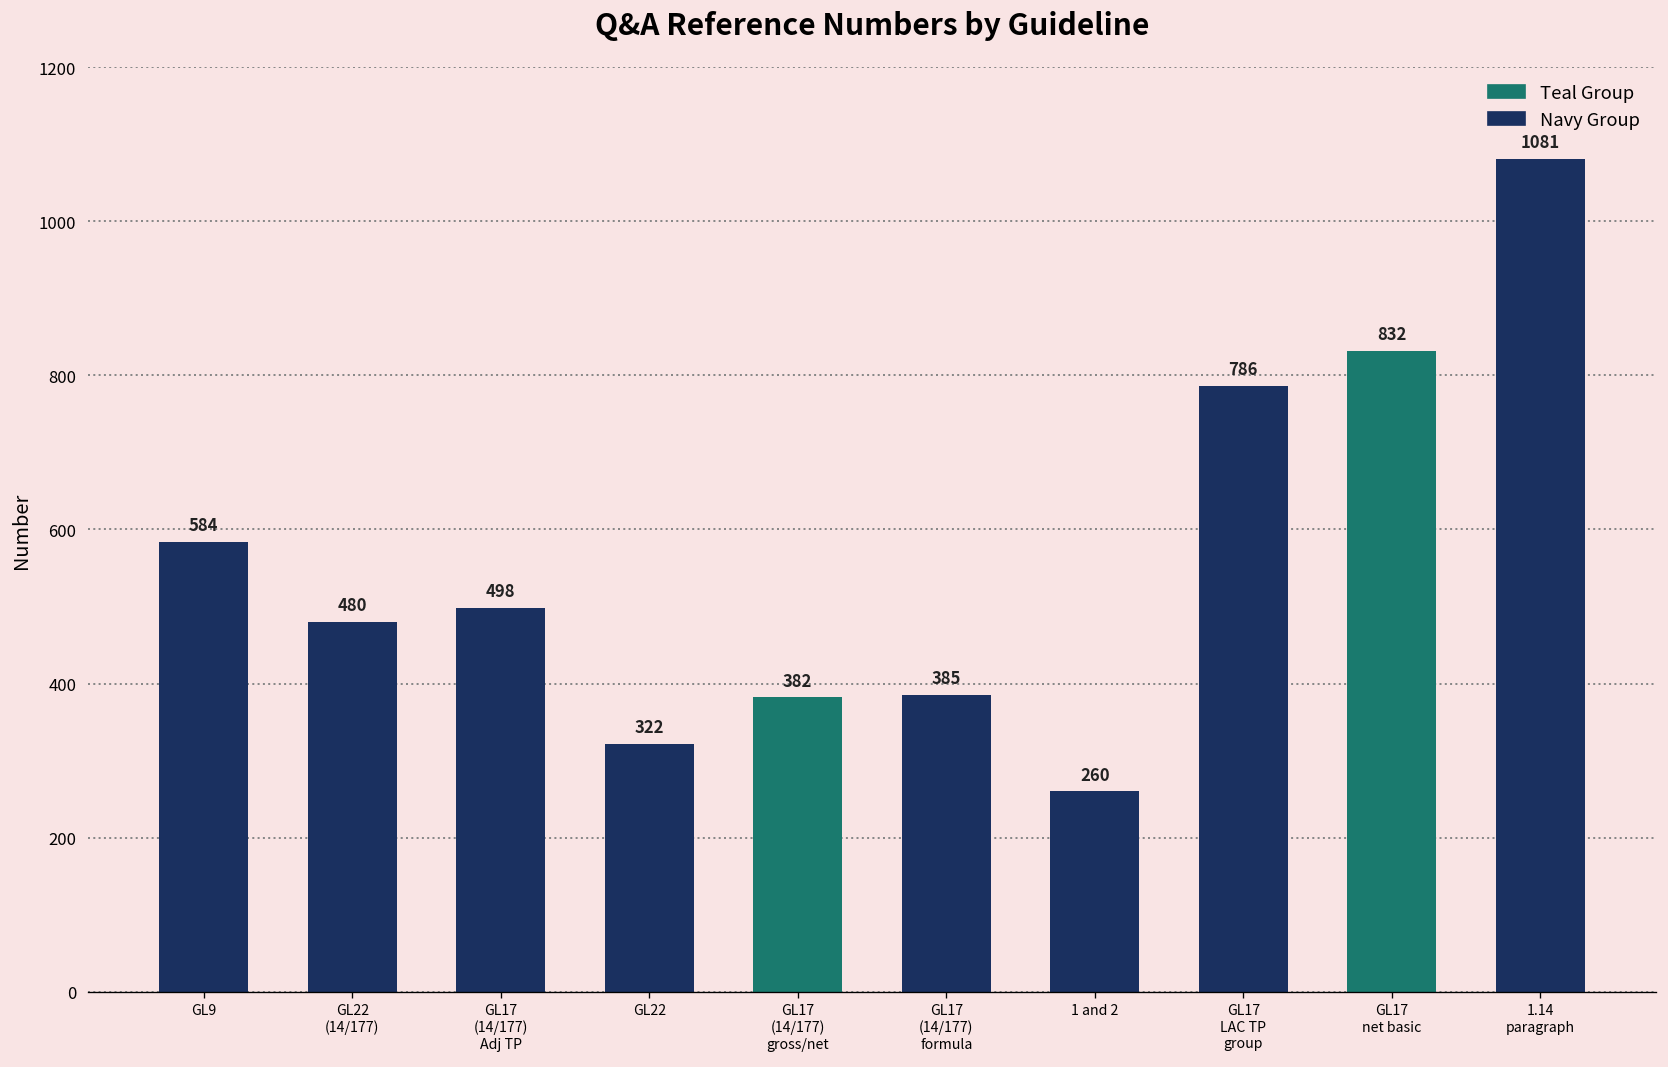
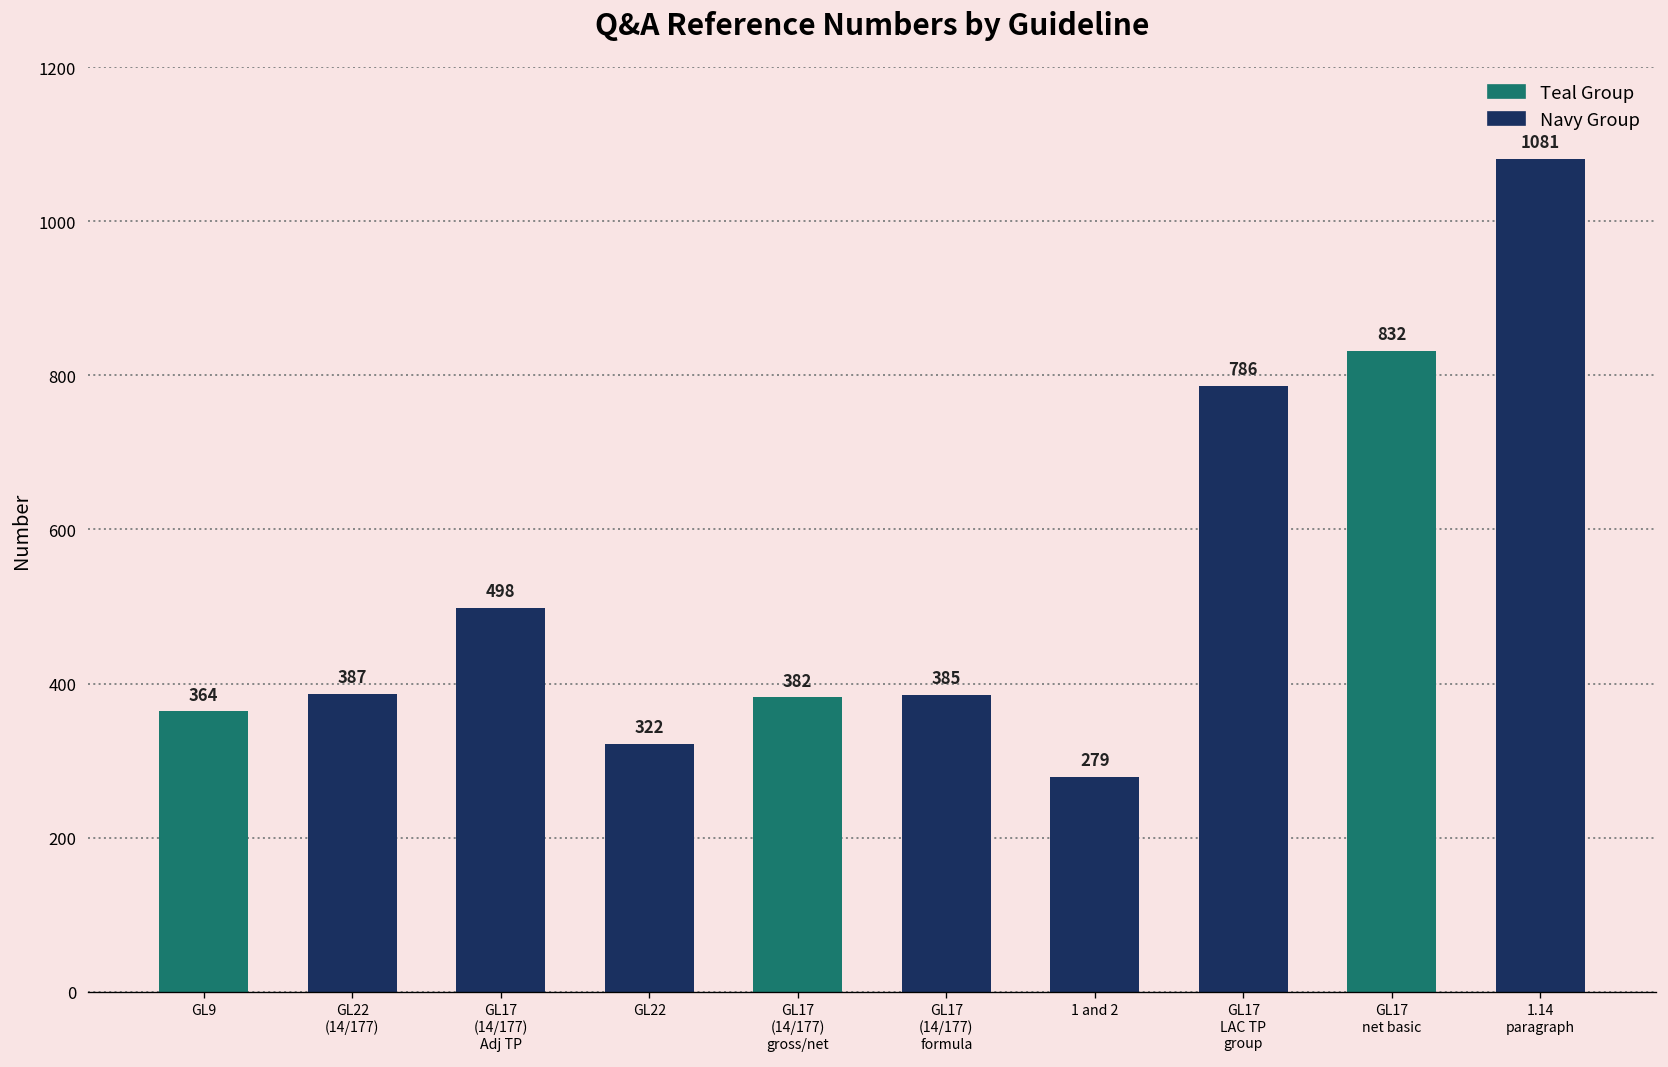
GL9: 584 -> 364
GL22 (14/177): 480 -> 387
1 and 2: 260 -> 279
